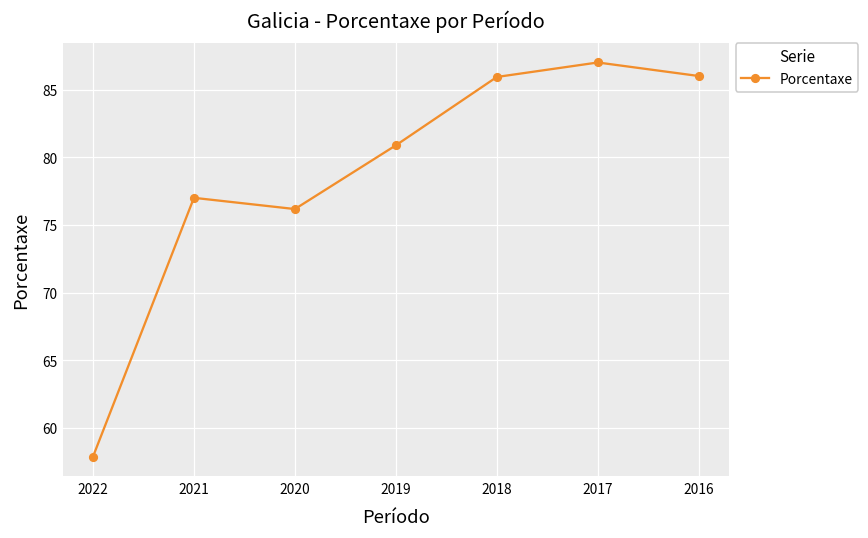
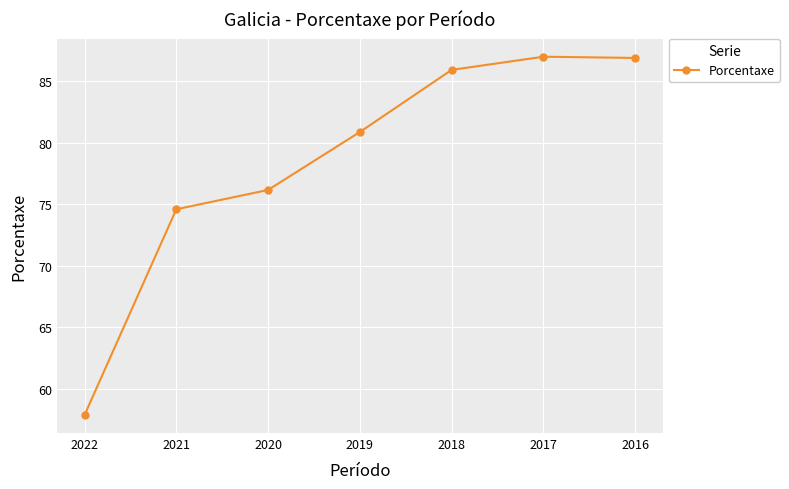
2021: 77.0 -> 74.6
2016: 86.0 -> 86.9
